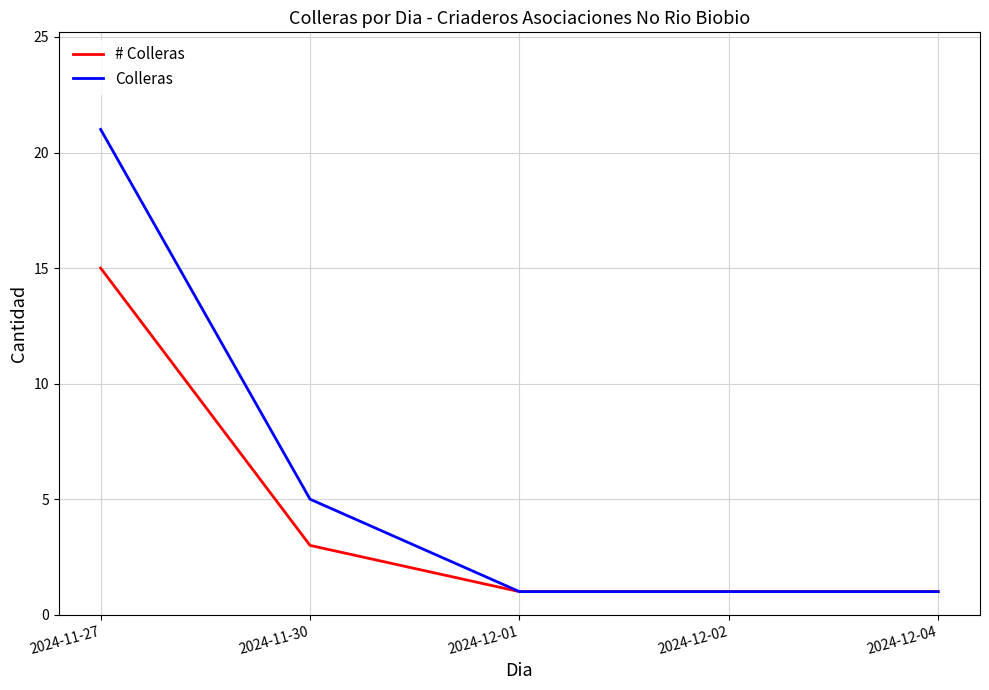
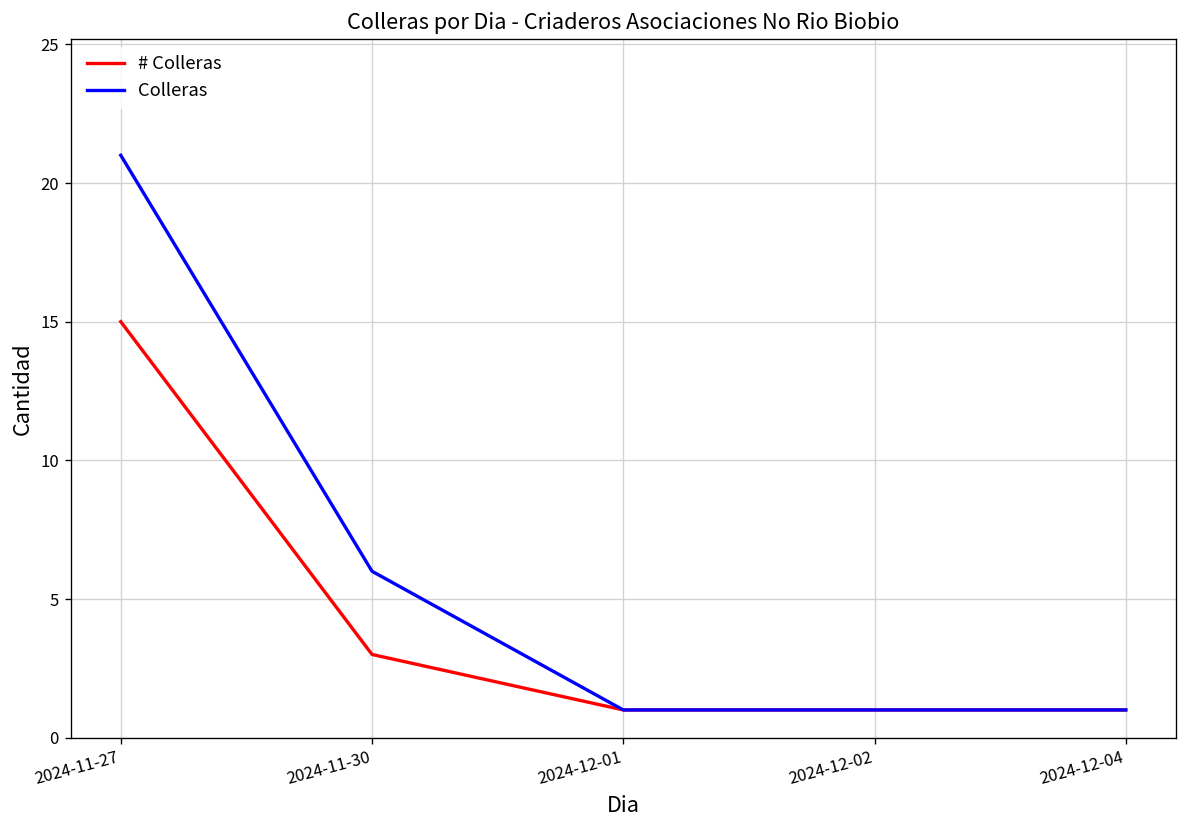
Colleras, 2024-11-30: 5 -> 6
